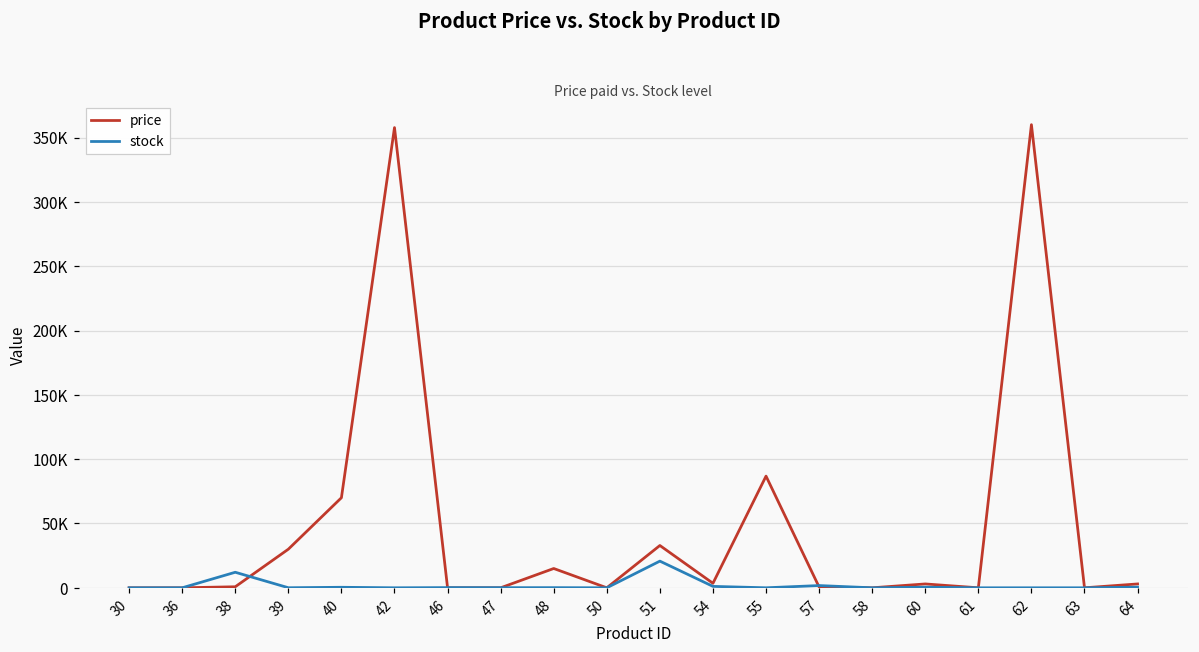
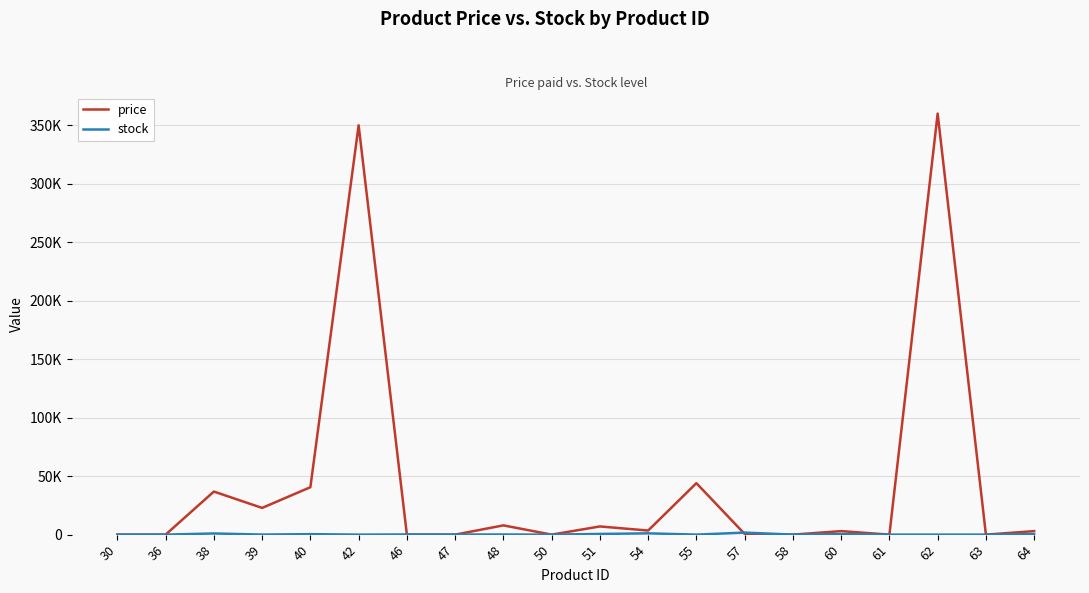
price, 38: 1000 -> 37000
stock, 38: 12000 -> 1000
price, 39: 30000 -> 23000
price, 40: 70000 -> 41000
price, 42: 358000 -> 350000
price, 48: 15000 -> 8000
price, 51: 33000 -> 7000
stock, 51: 21000 -> 1000
price, 55: 87000 -> 44000
